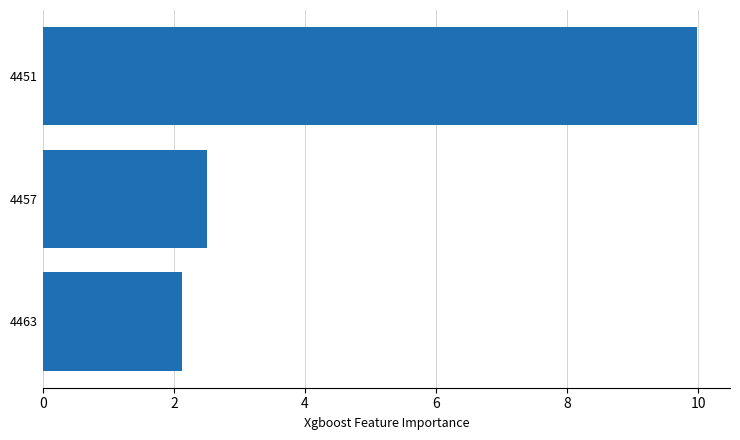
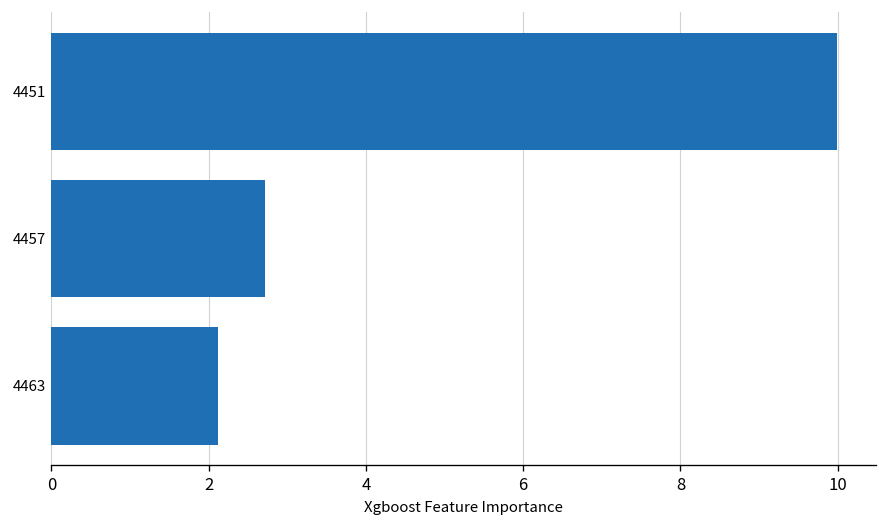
4457: 2.5 -> 2.7
